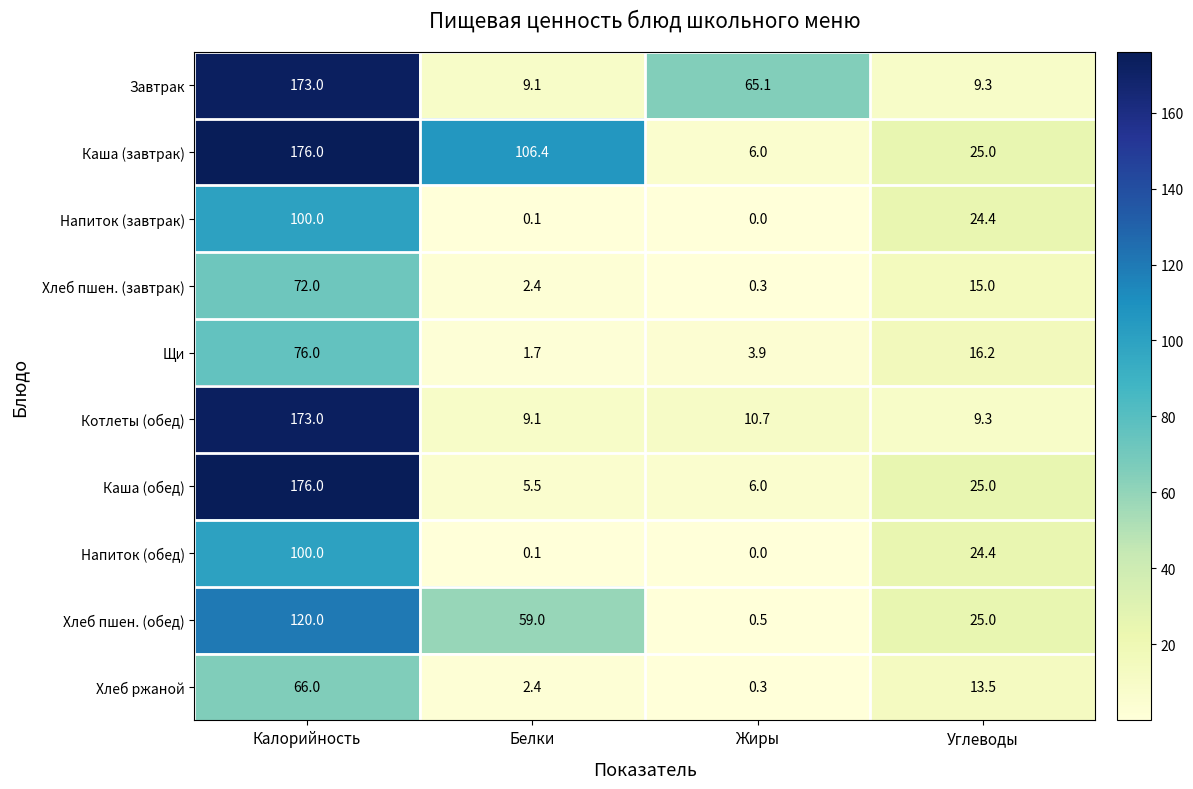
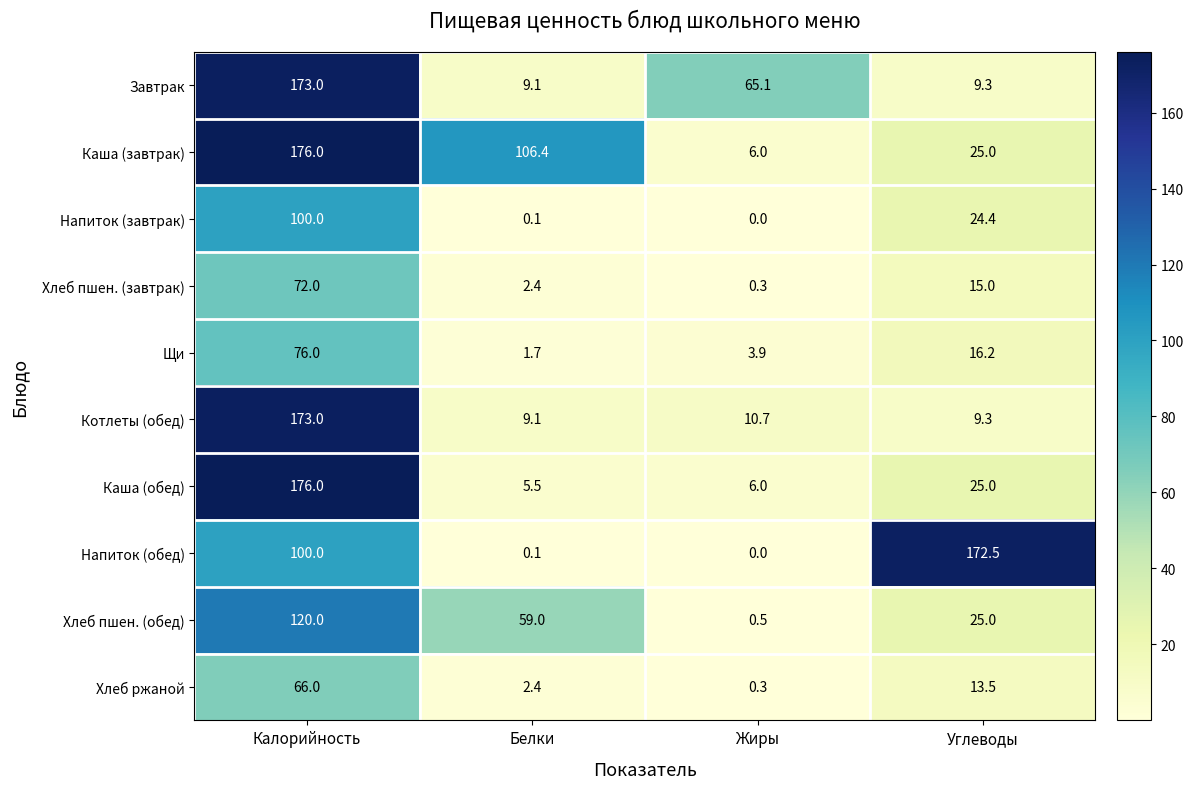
Напиток (обед), Углеводы: 24.4 -> 172.5
